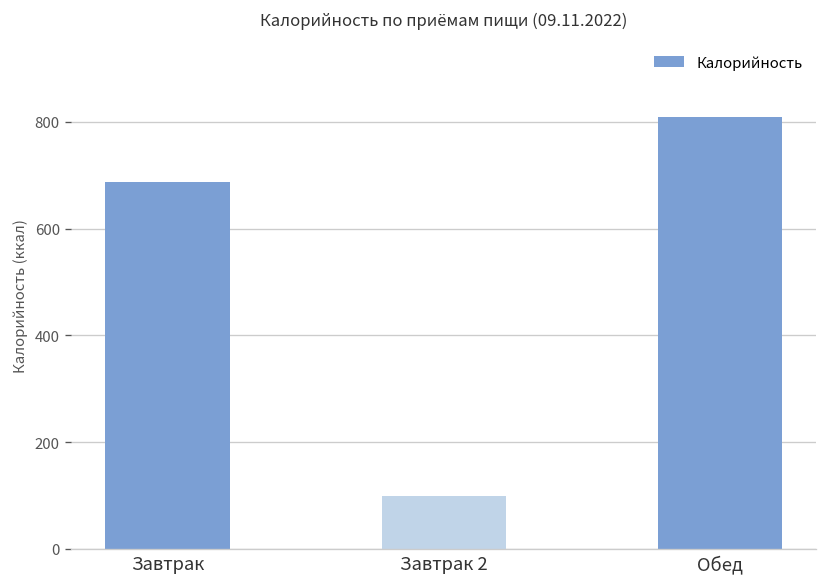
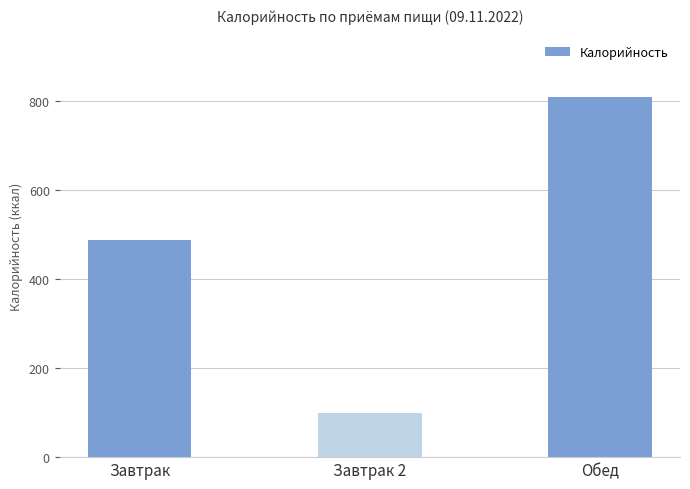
Завтрак: 690 -> 490
